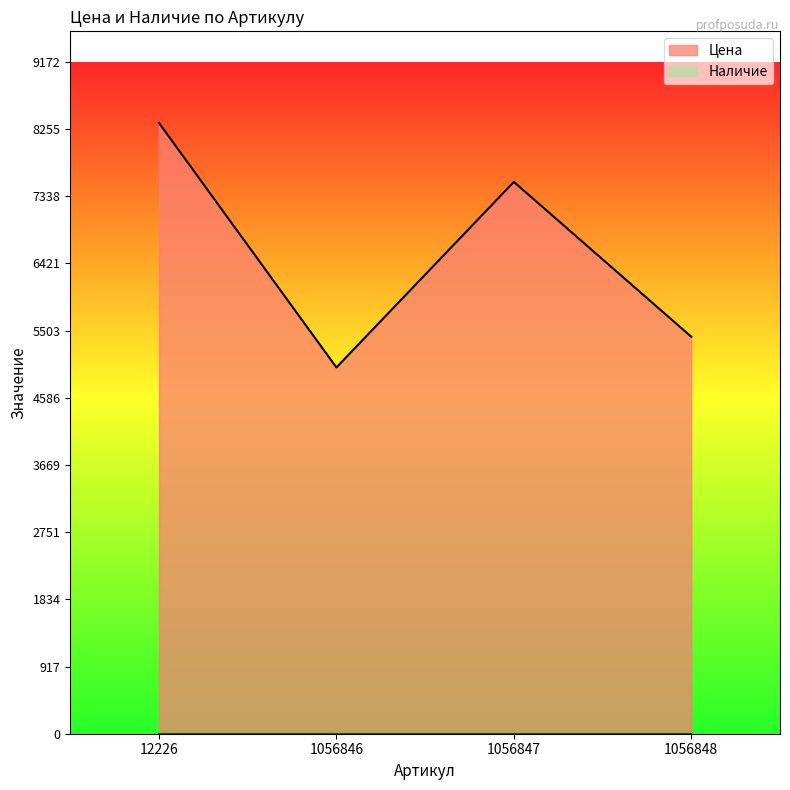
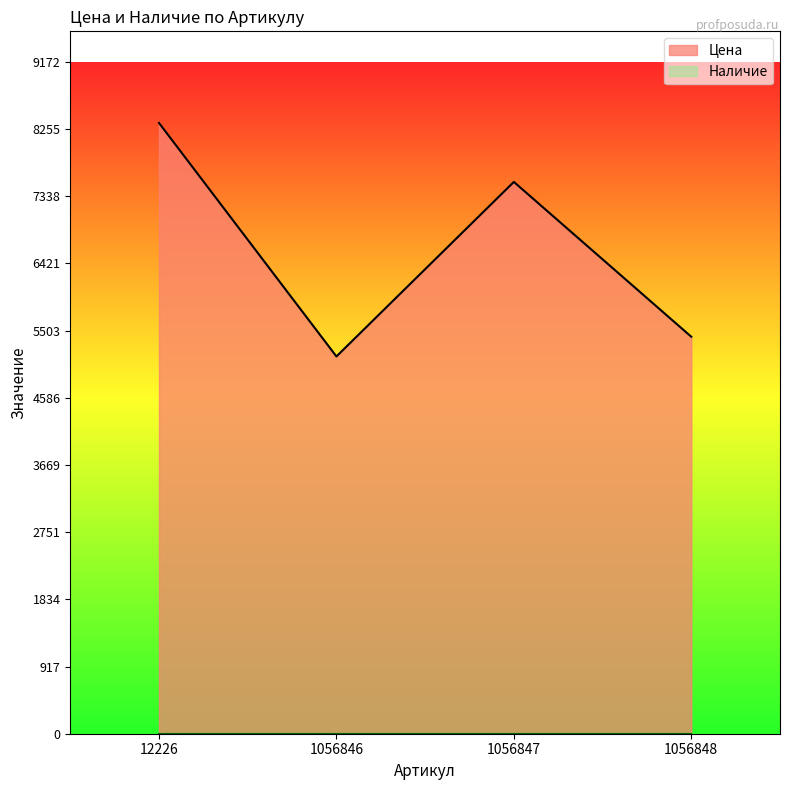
Цена, 1056846: 5000 -> 5200
